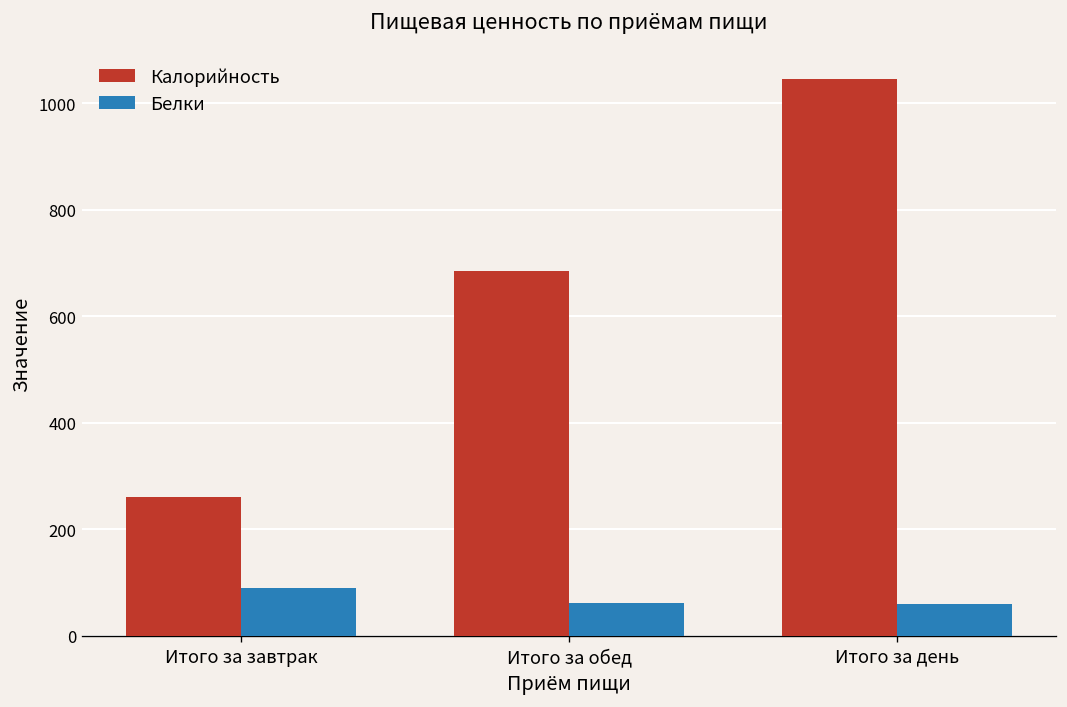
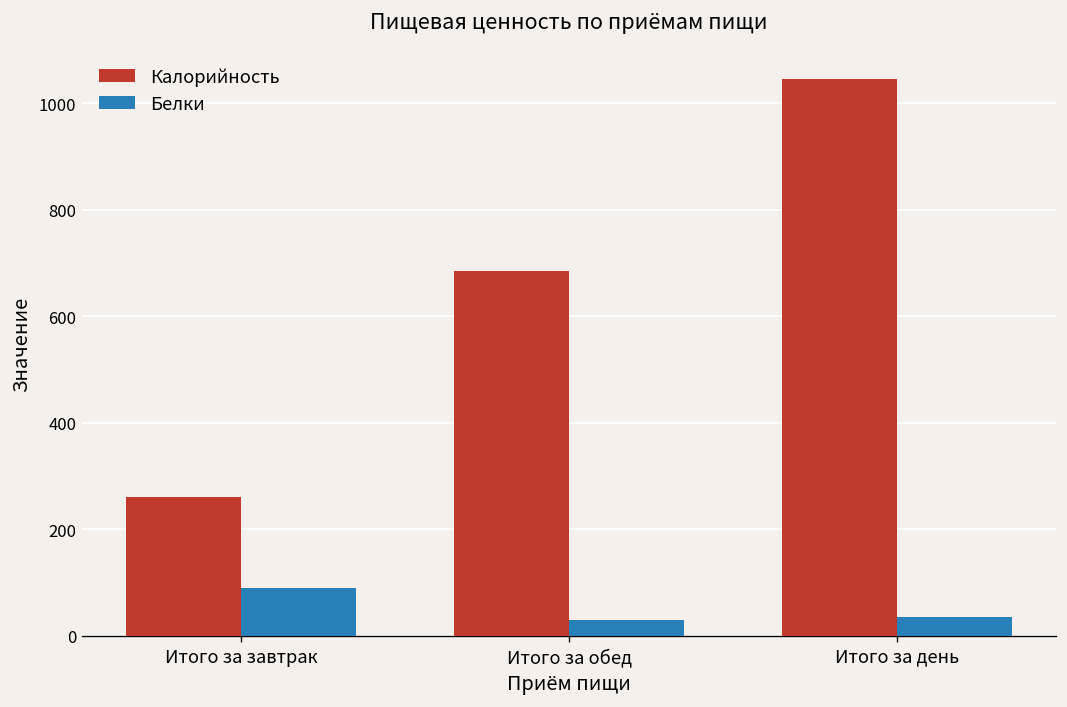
Белки, Итого за обед: 60 -> 30
Белки, Итого за день: 60 -> 40
